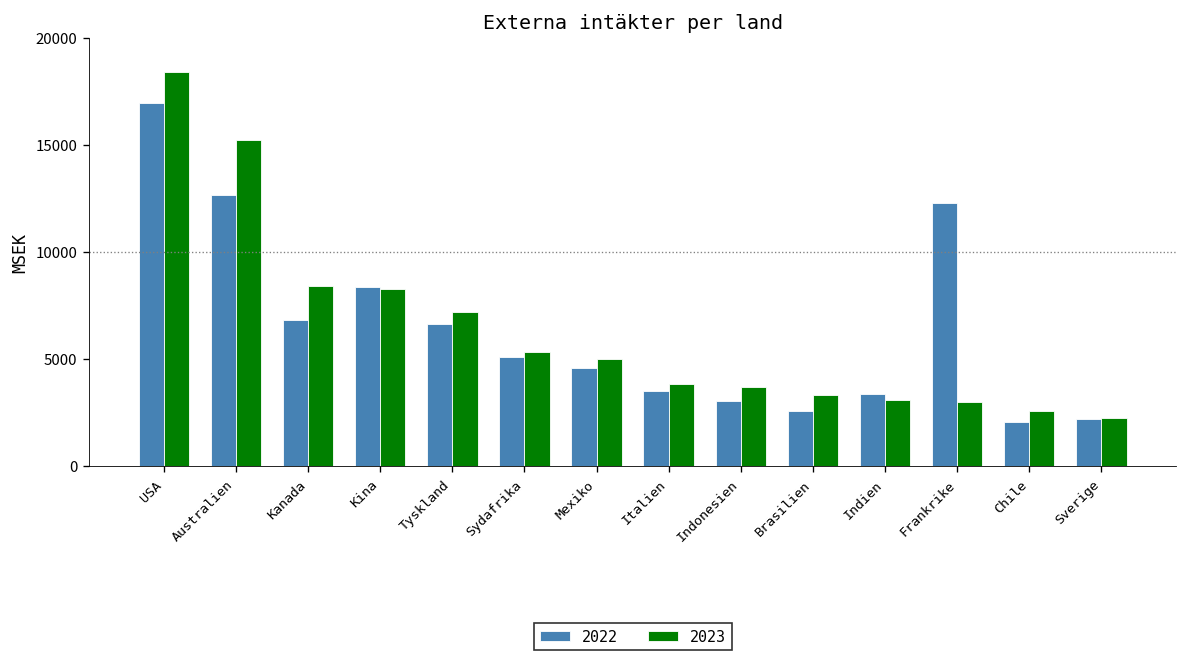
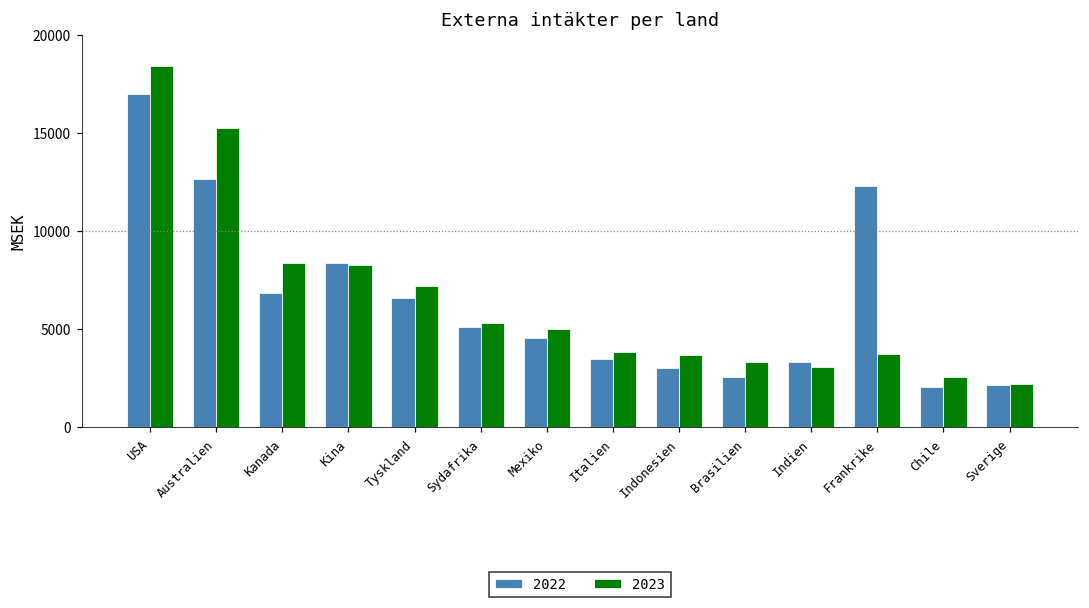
2023, Frankrike: 3000 -> 3700
